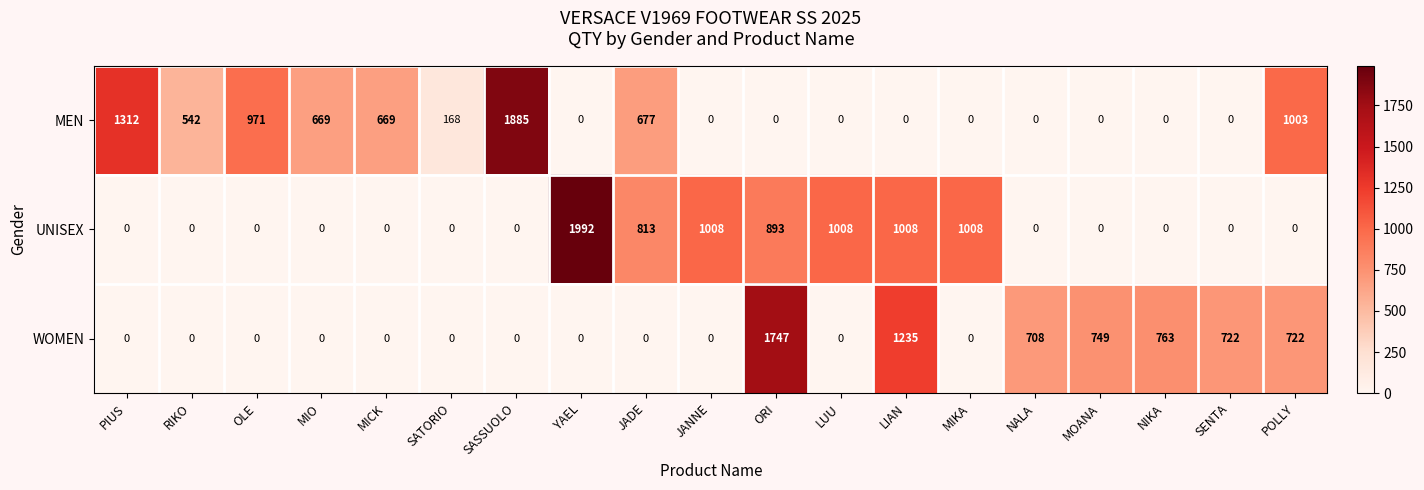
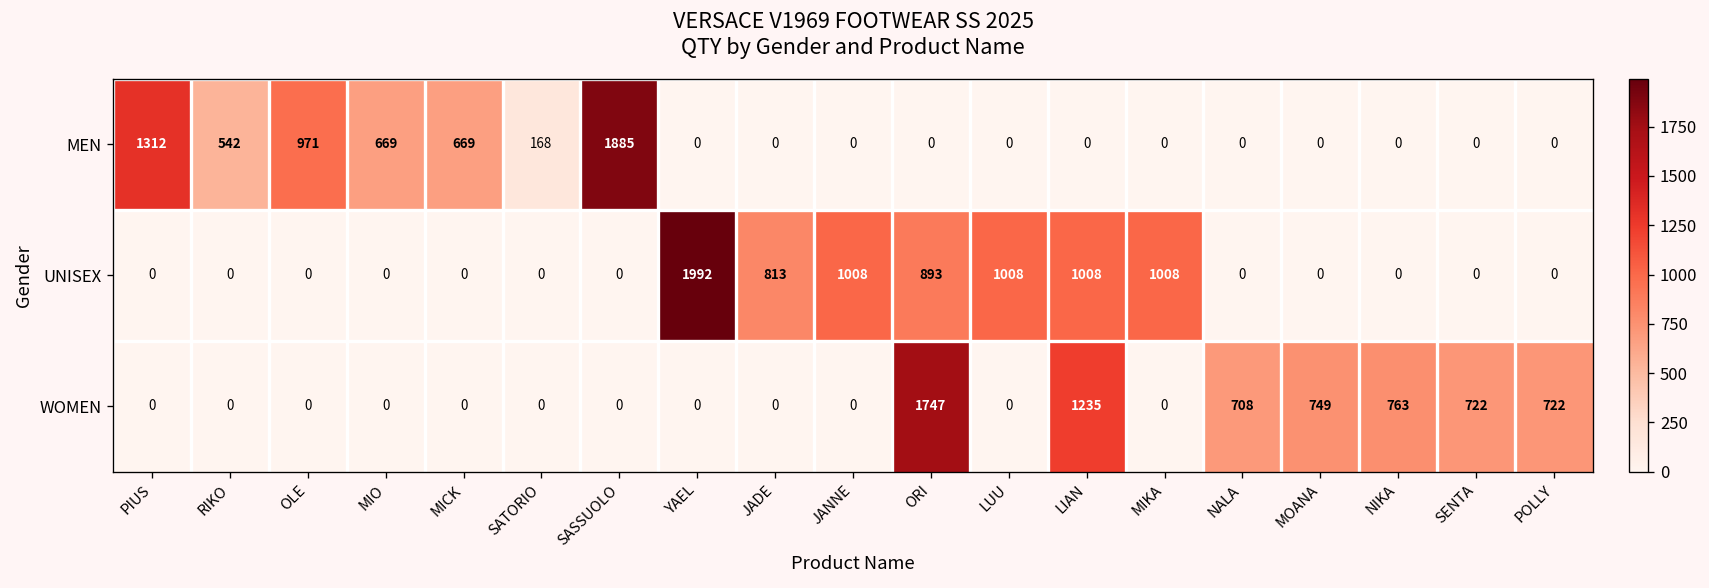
MEN, JADE: 677 -> 0
MEN, POLLY: 1003 -> 0
